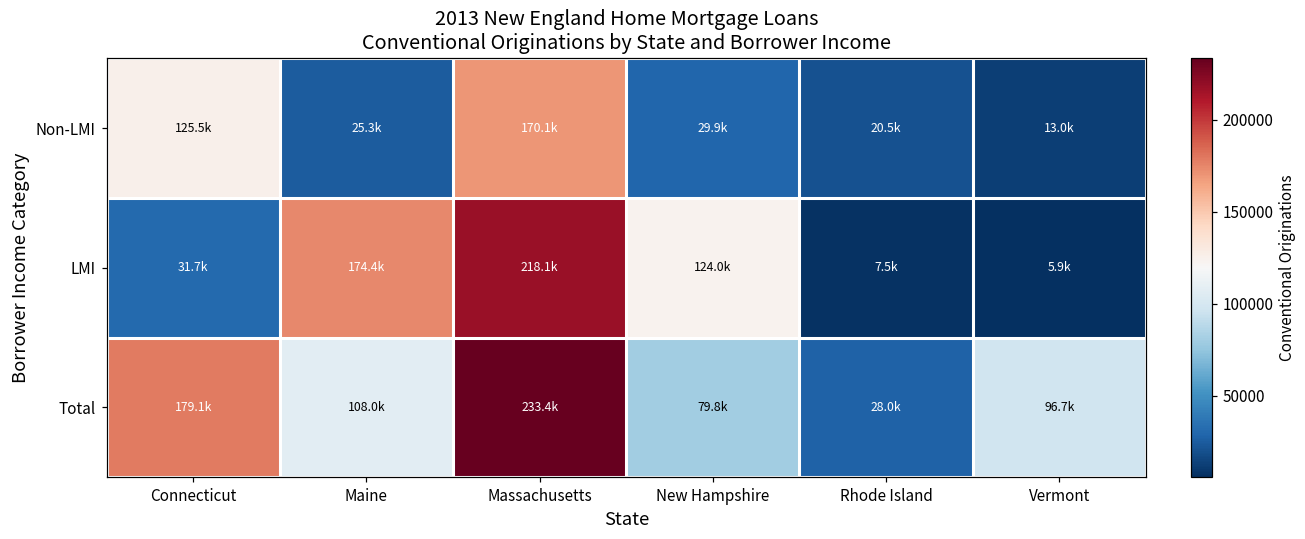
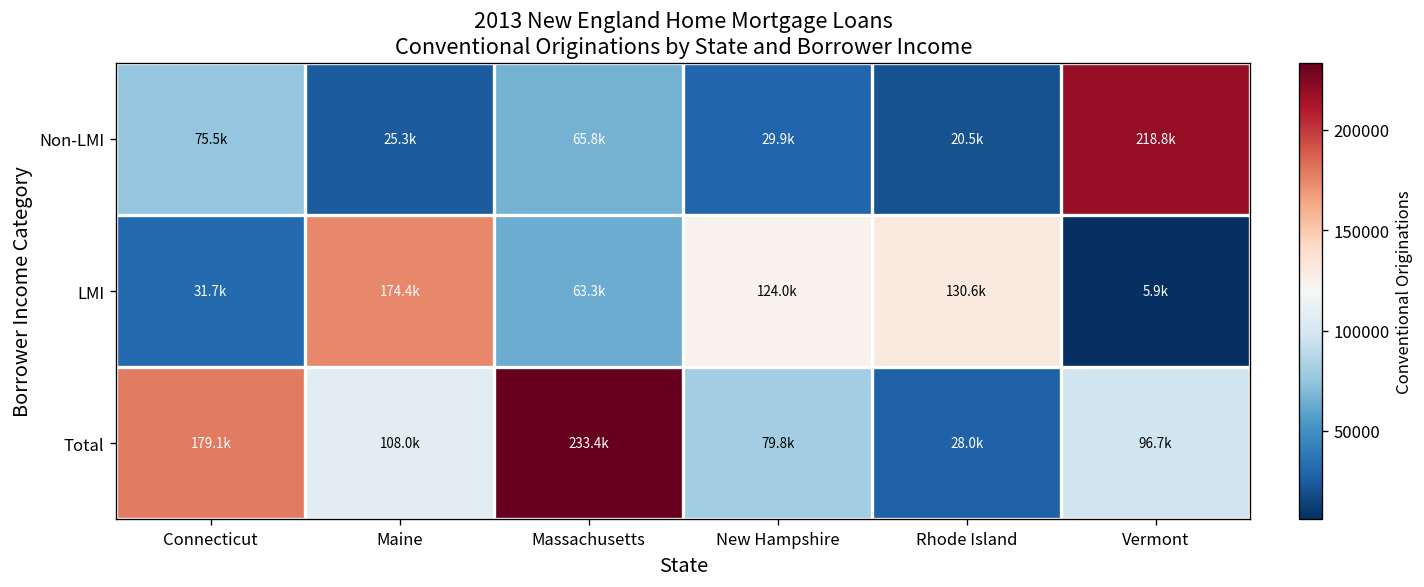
Non-LMI, Connecticut: 125.5k -> 75.5k
Non-LMI, Massachusetts: 170.1k -> 65.8k
Non-LMI, Vermont: 13.0k -> 218.8k
LMI, Massachusetts: 218.1k -> 63.3k
LMI, Rhode Island: 7.5k -> 130.6k
